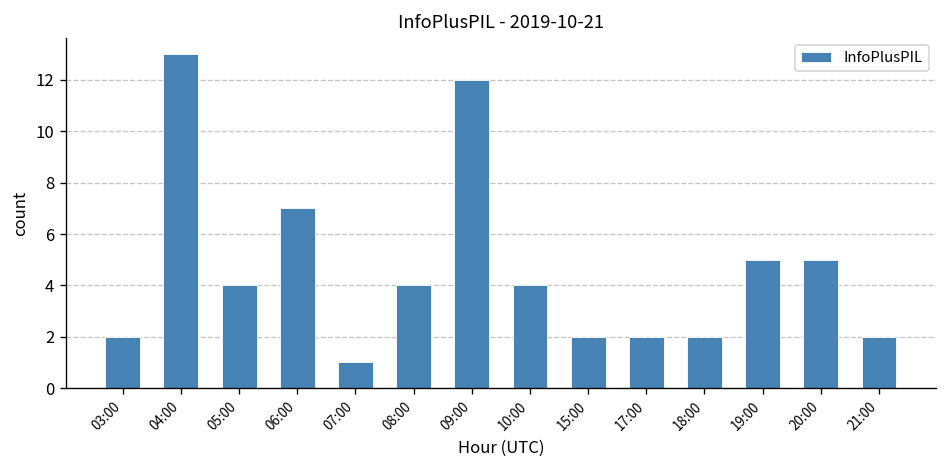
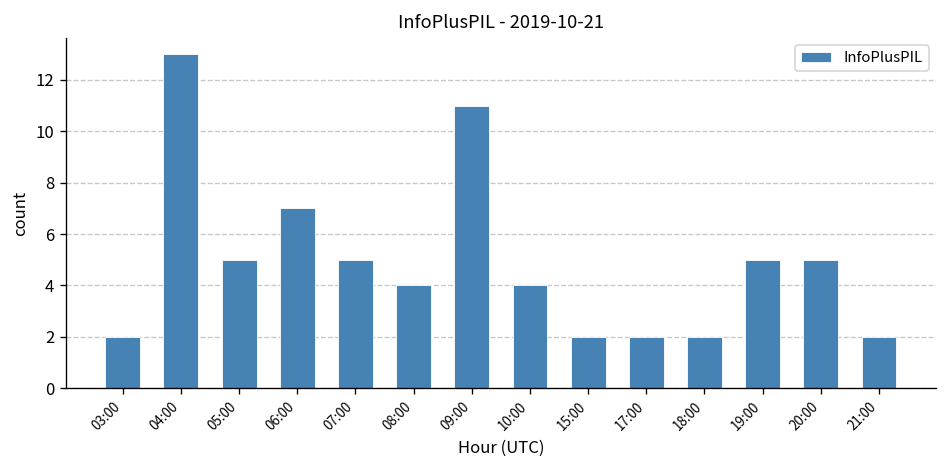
05:00: 4 -> 5
07:00: 1 -> 5
09:00: 12 -> 11
